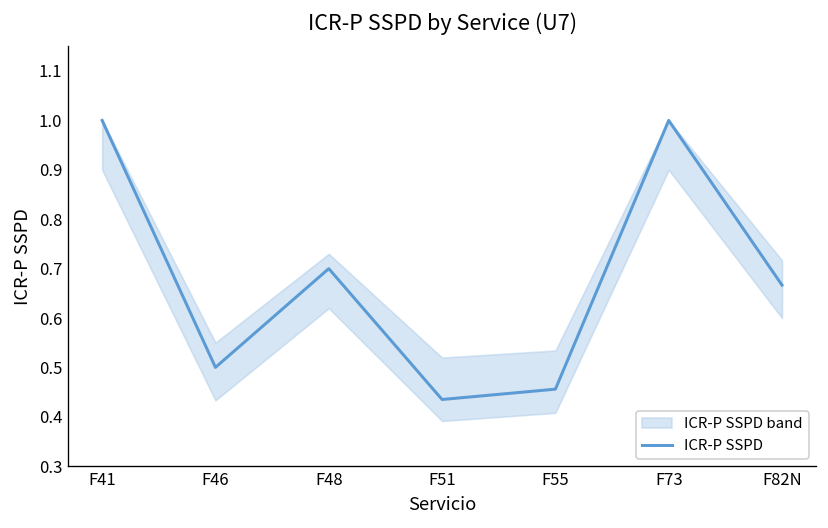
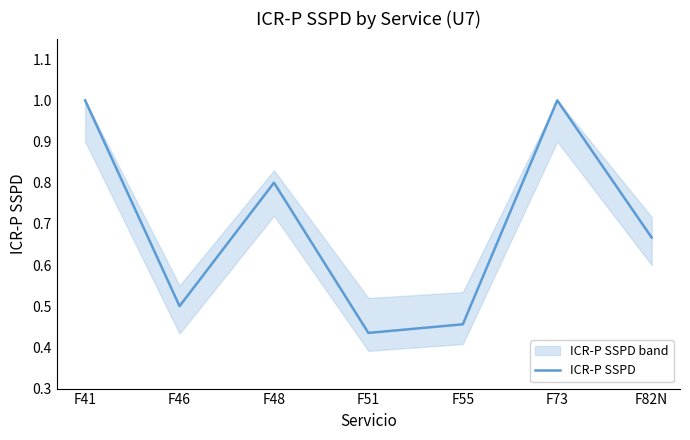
ICR-P SSPD, F48: 0.7 -> 0.8
